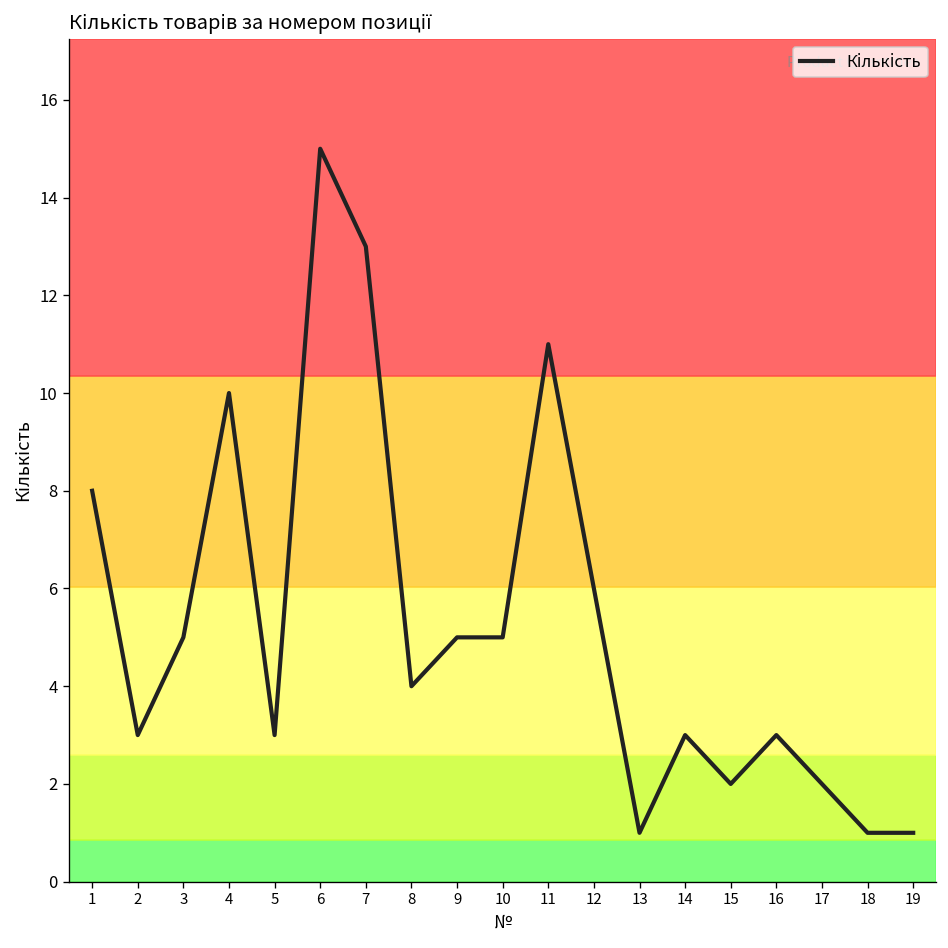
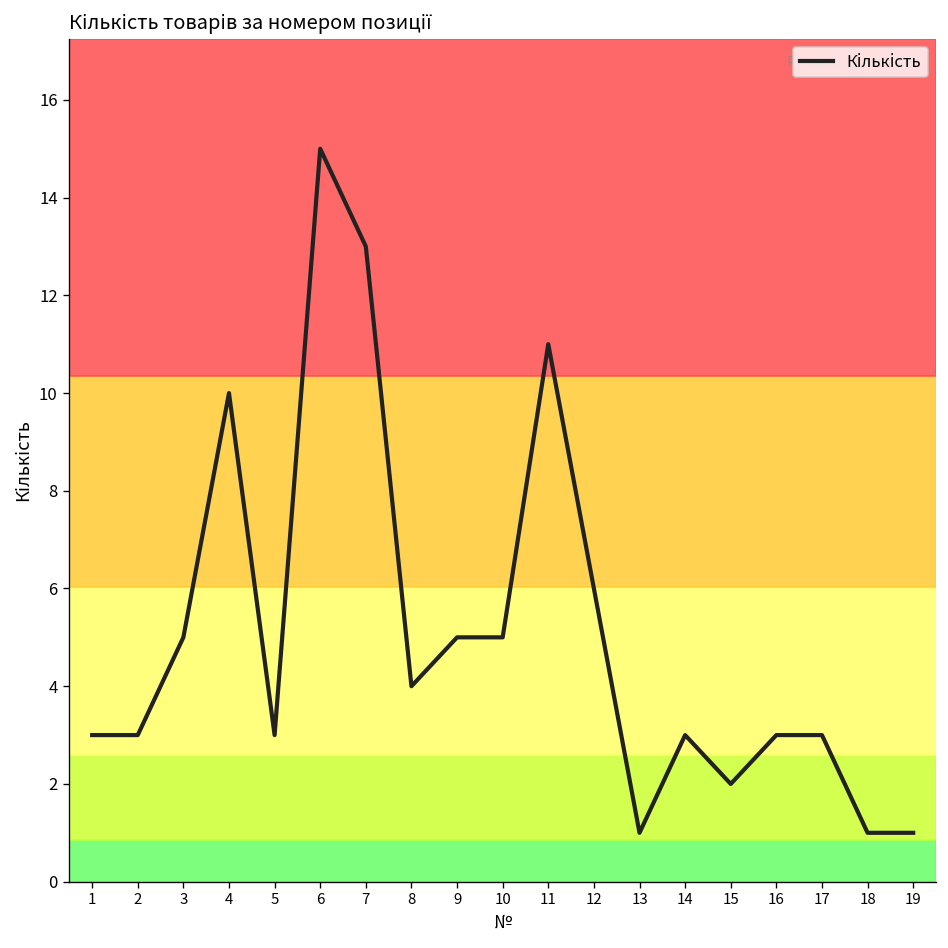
1: 8 -> 3
17: 2 -> 3
